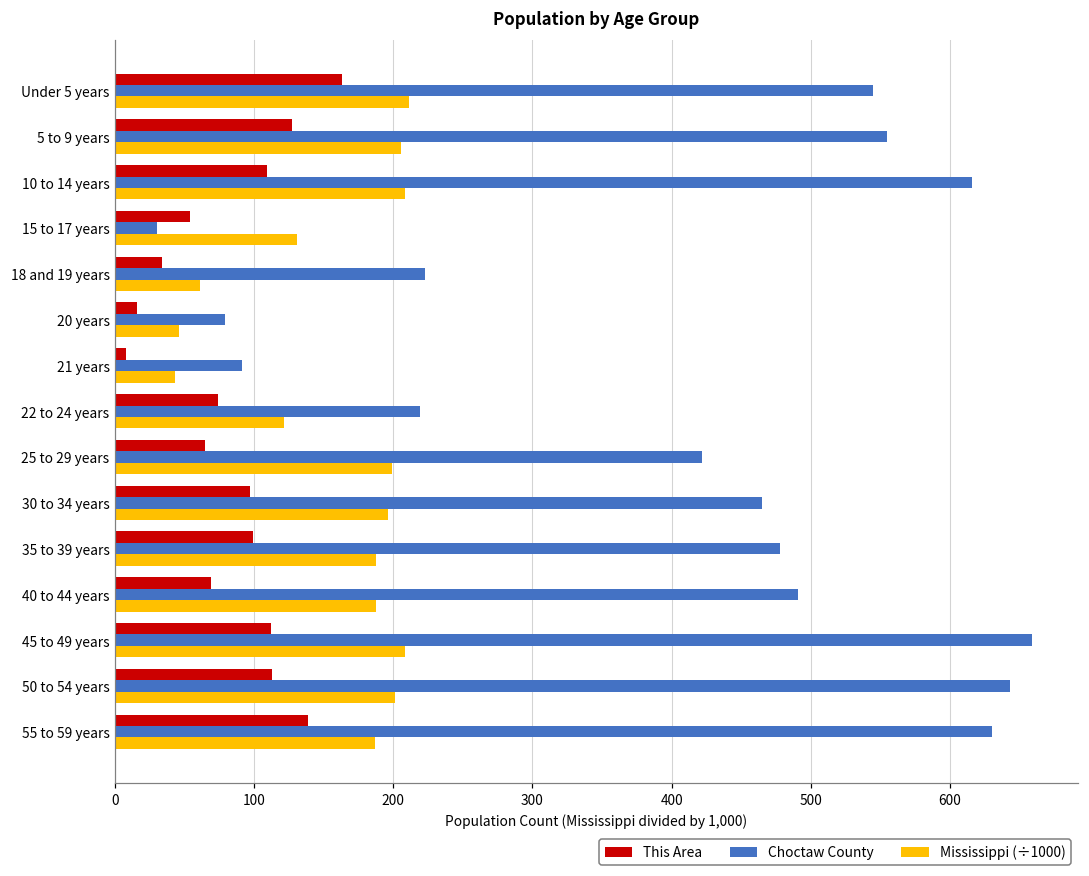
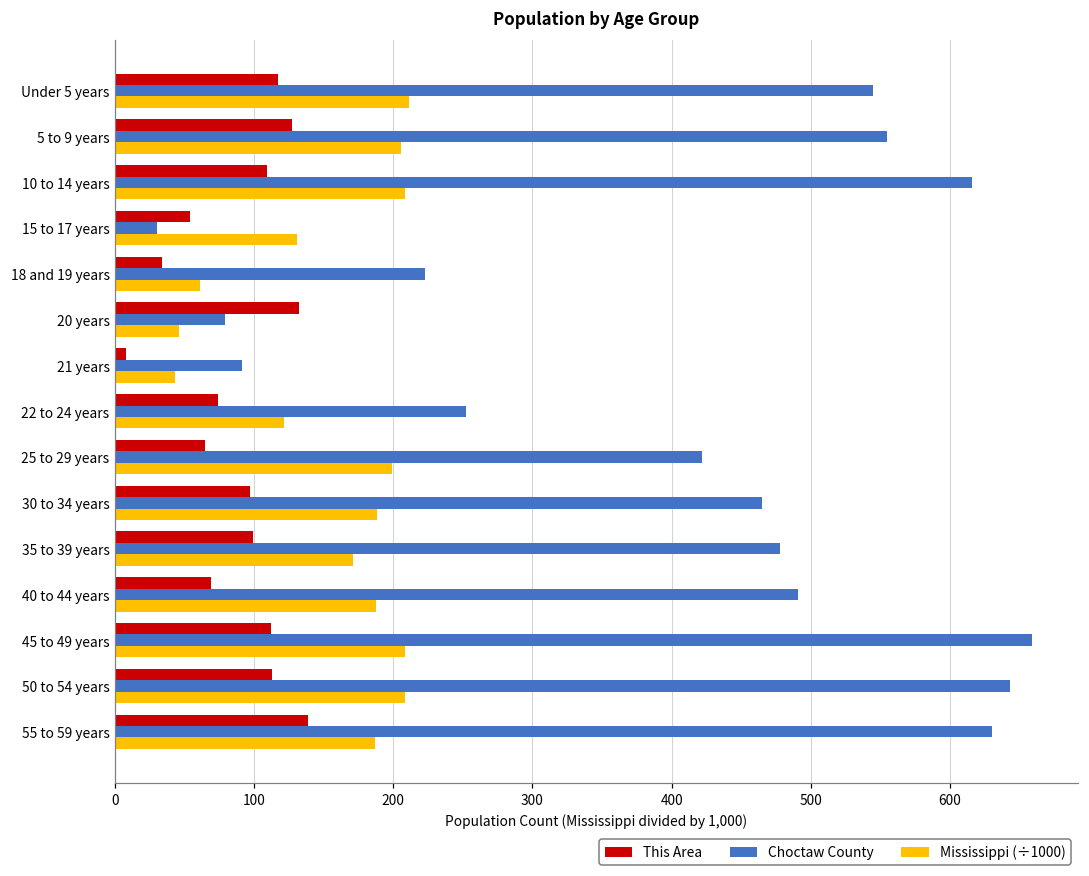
This Area, Under 5 years: 163 -> 117
This Area, 20 years: 16 -> 132
Choctaw County, 22 to 24 years: 219 -> 252
Mississippi (÷1000), 30 to 34 years: 196 -> 188
Mississippi (÷1000), 35 to 39 years: 187 -> 171
Mississippi (÷1000), 50 to 54 years: 201 -> 209
